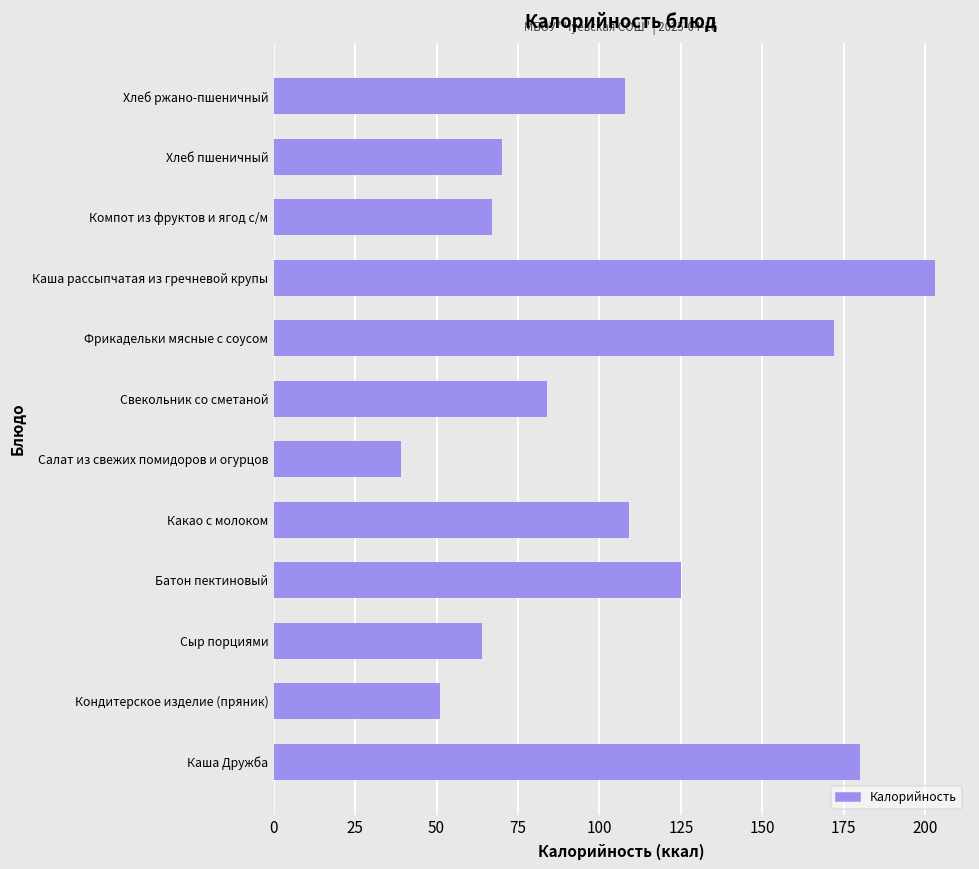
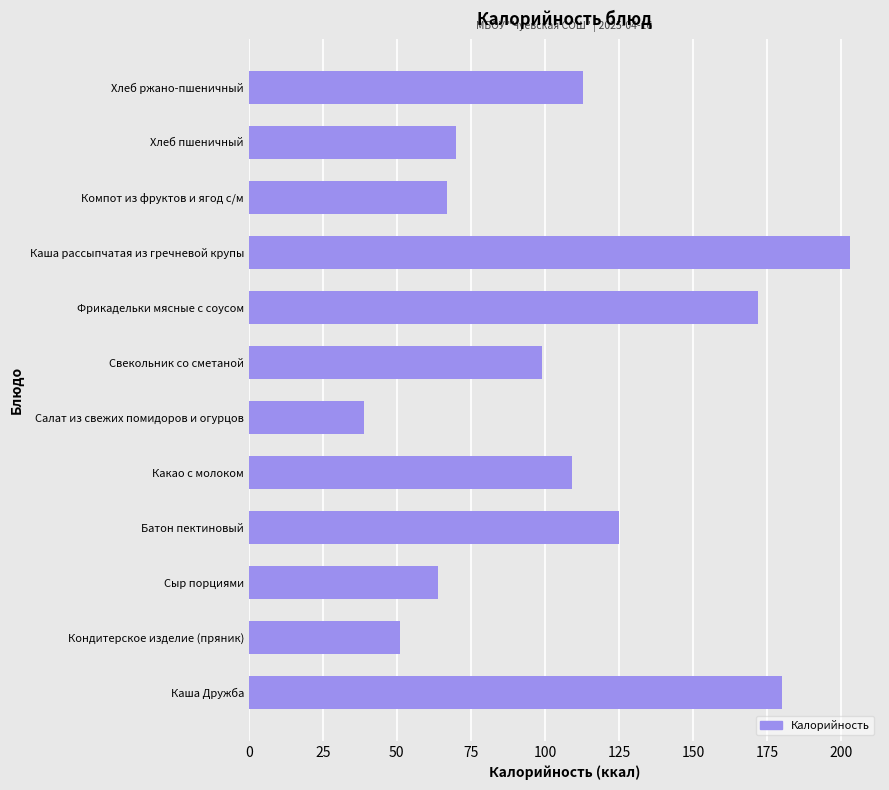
Хлеб ржано-пшеничный: 108 -> 113
Свекольник со сметаной: 84 -> 99
